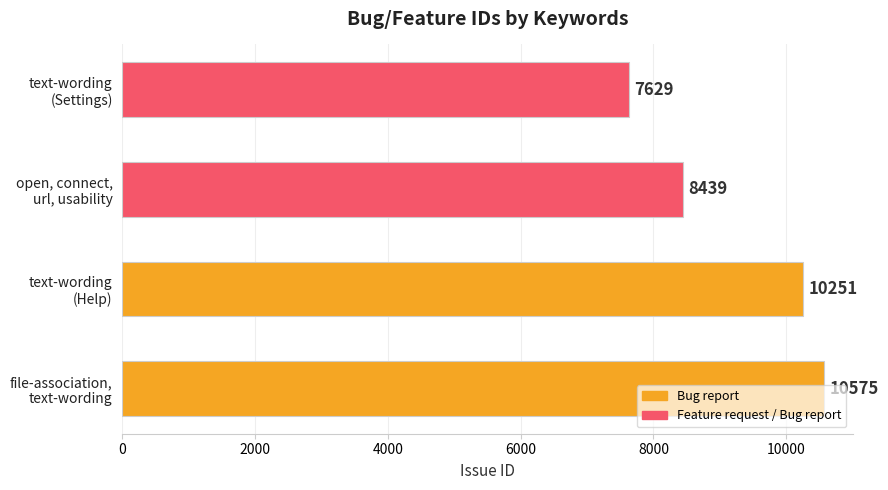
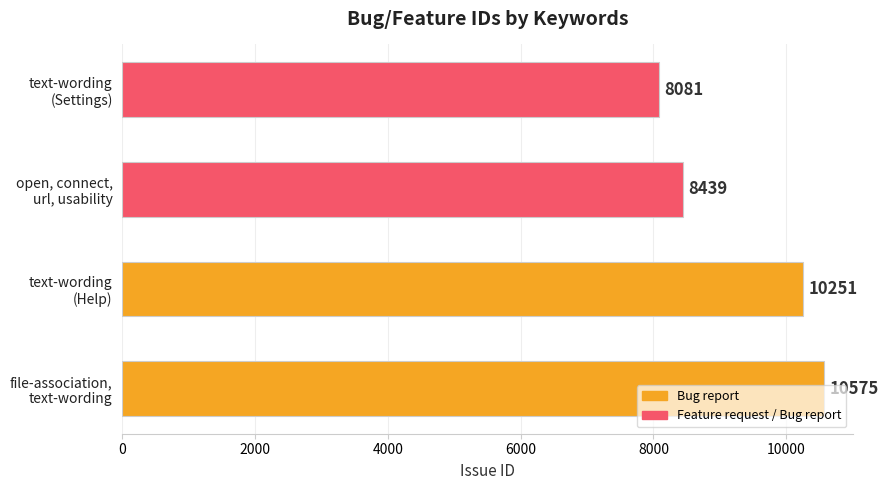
text-wording (Settings): 7629 -> 8081
